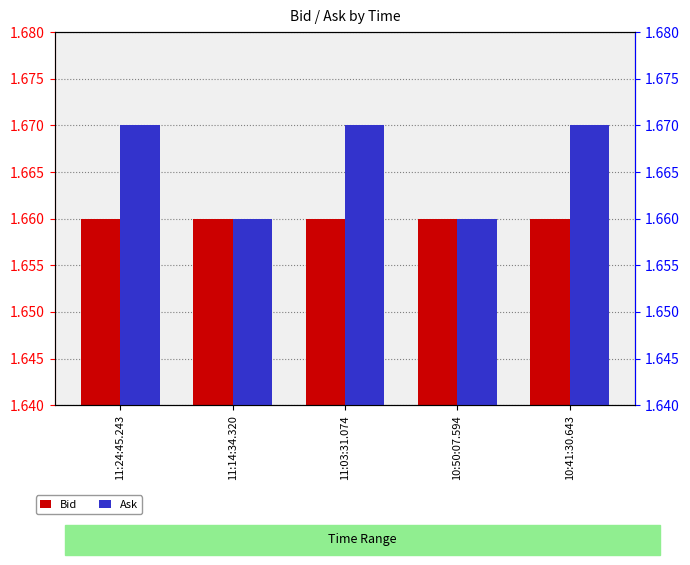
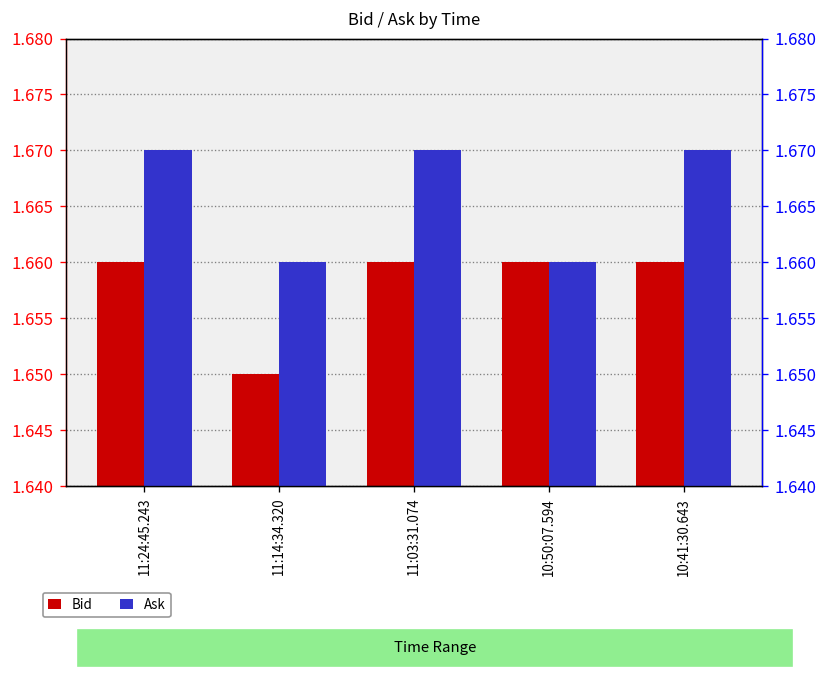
Bid, 11:14:34.320: 1.66 -> 1.65
